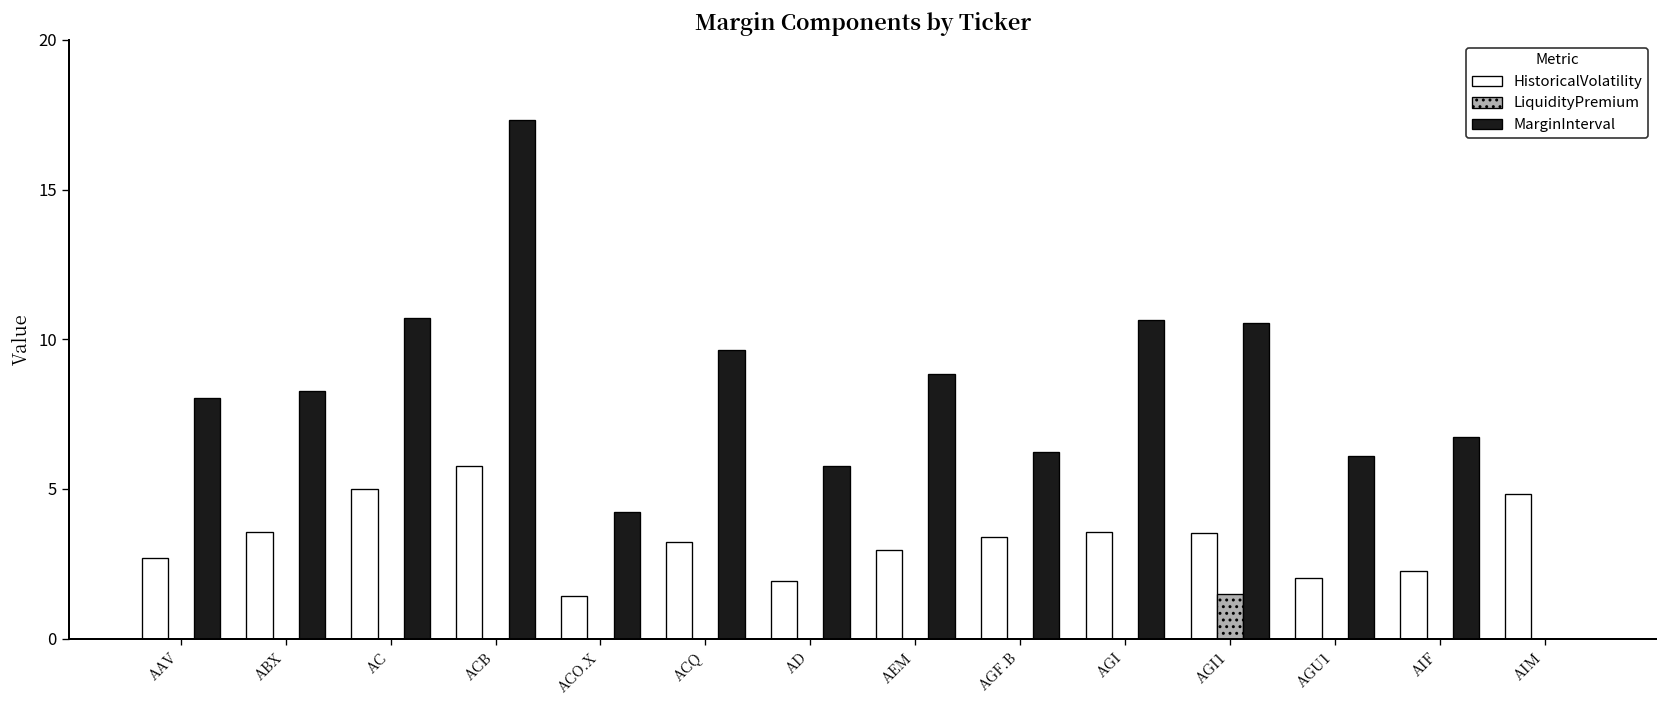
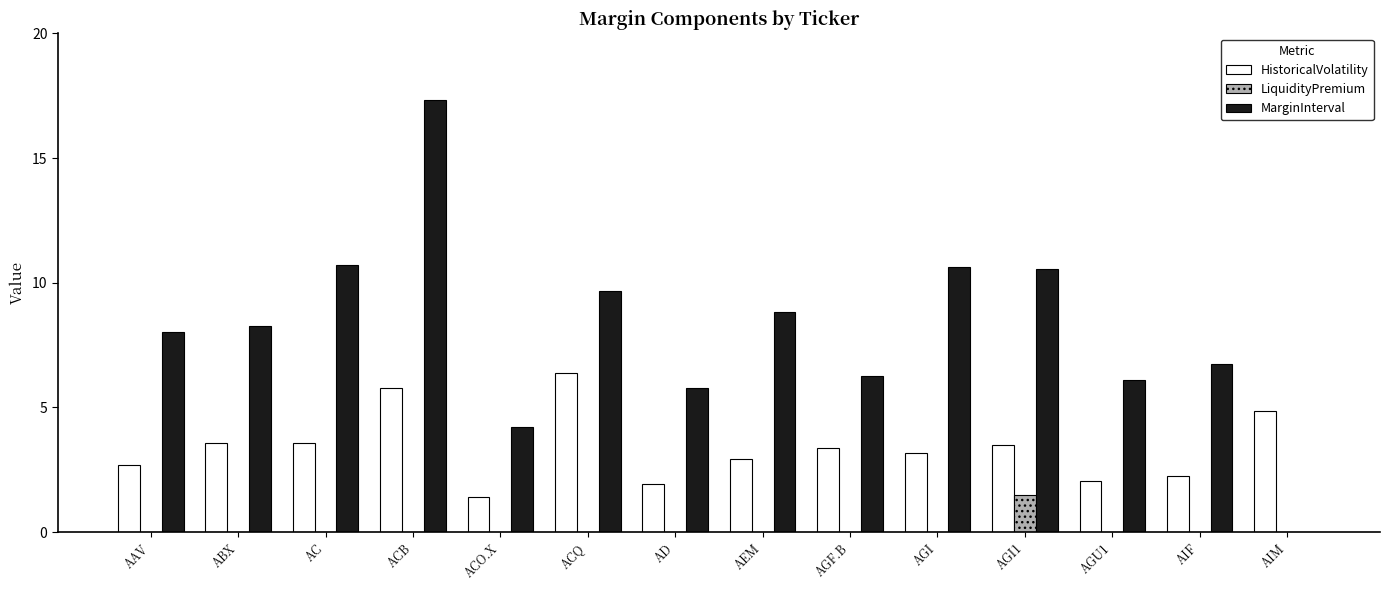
HistoricalVolatility, AC: 5.0 -> 3.6
HistoricalVolatility, ACQ: 3.2 -> 6.4
HistoricalVolatility, AGI: 3.5 -> 3.2
